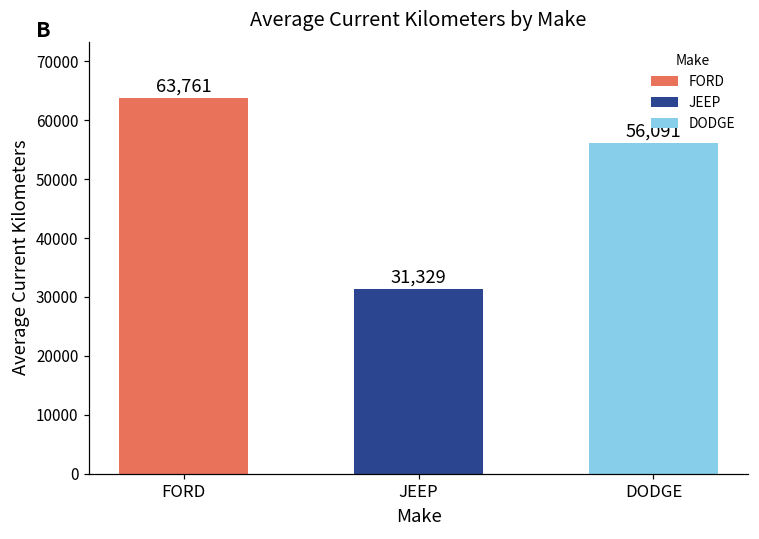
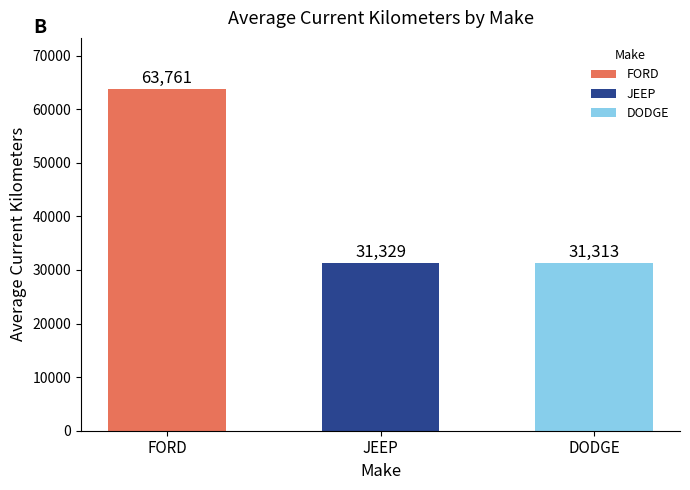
DODGE: 56,091 -> 31,313
